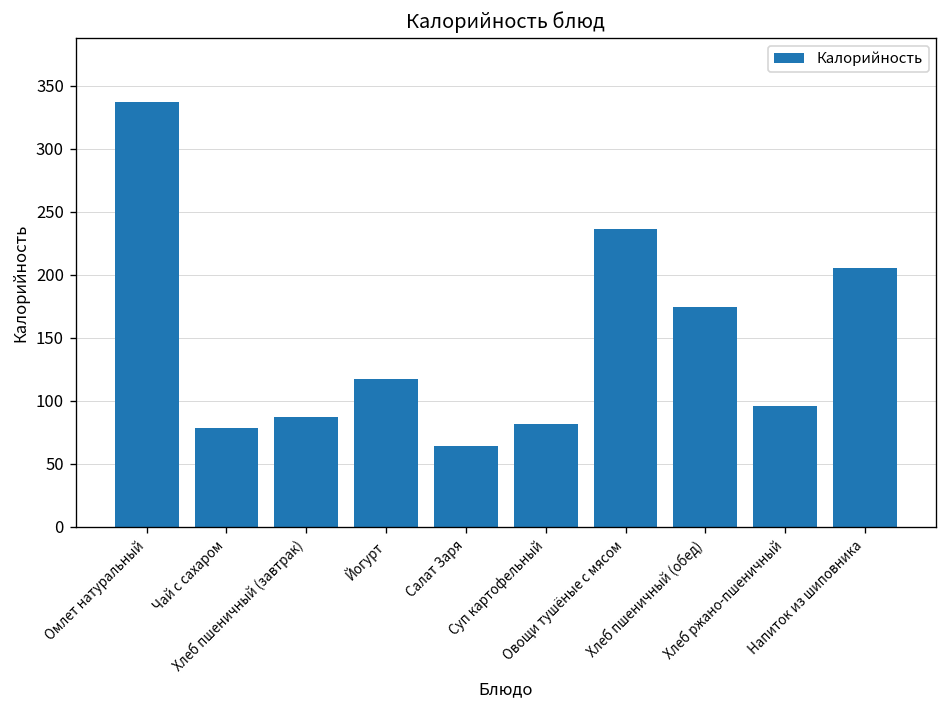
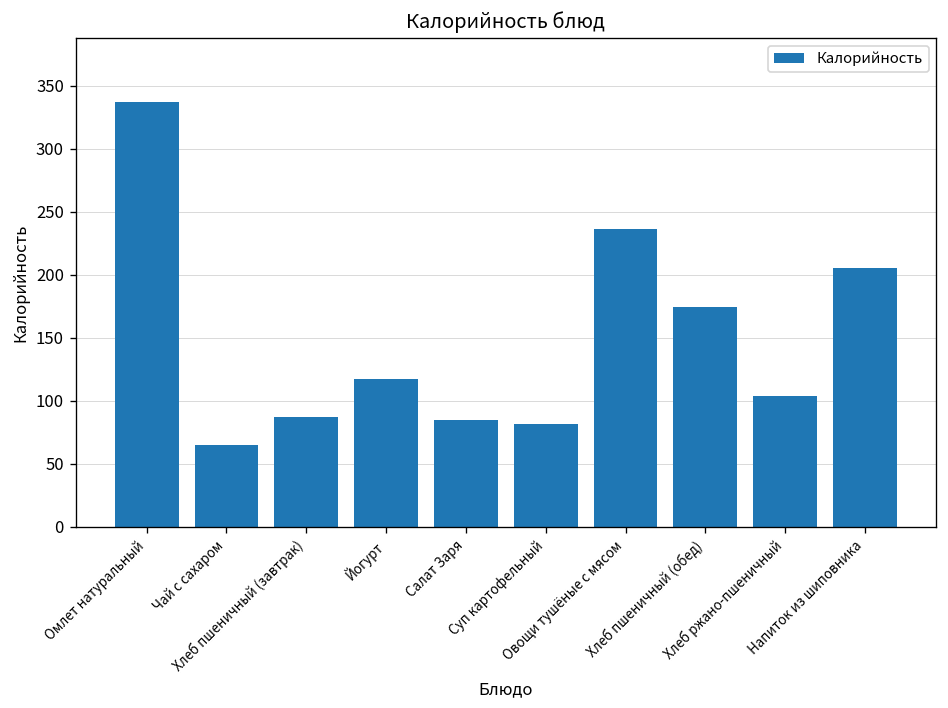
Чай с сахаром: 78 -> 65
Салат Заря: 64 -> 85
Хлеб ржано-пшеничный: 96 -> 104
